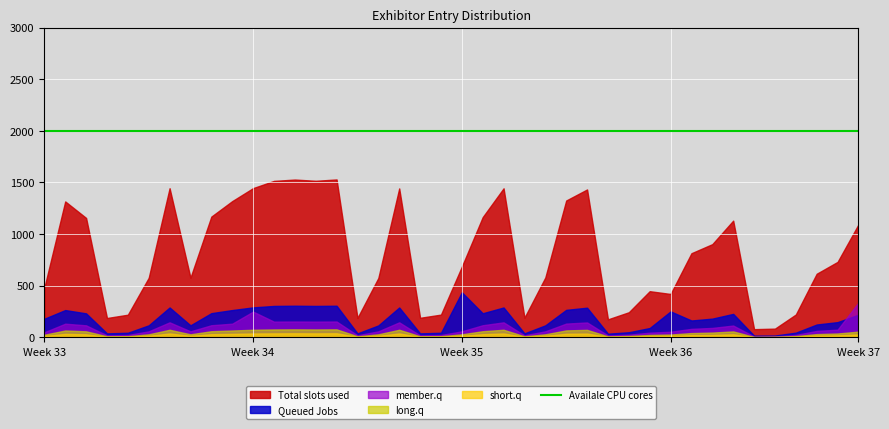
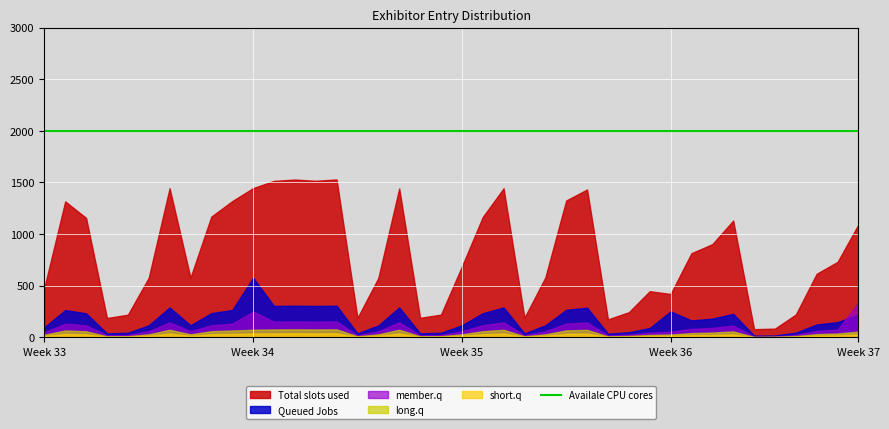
Queued Jobs, Week 33: 180 -> 100
Queued Jobs, Week 34: 290 -> 580
Queued Jobs, Week 35: 440 -> 120
